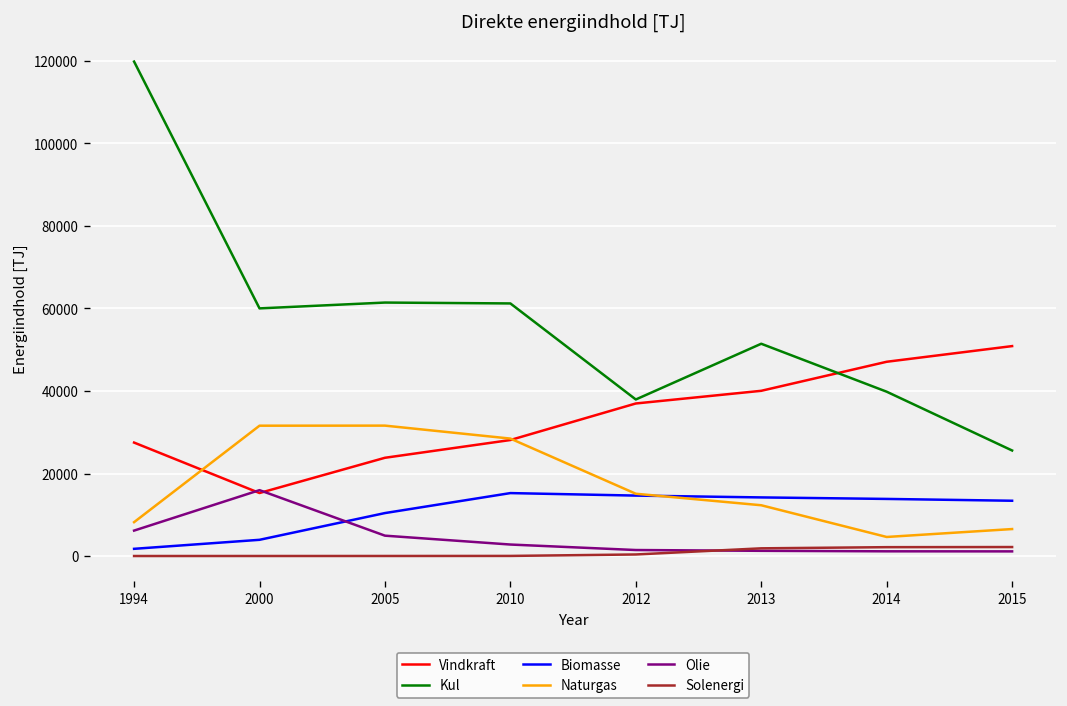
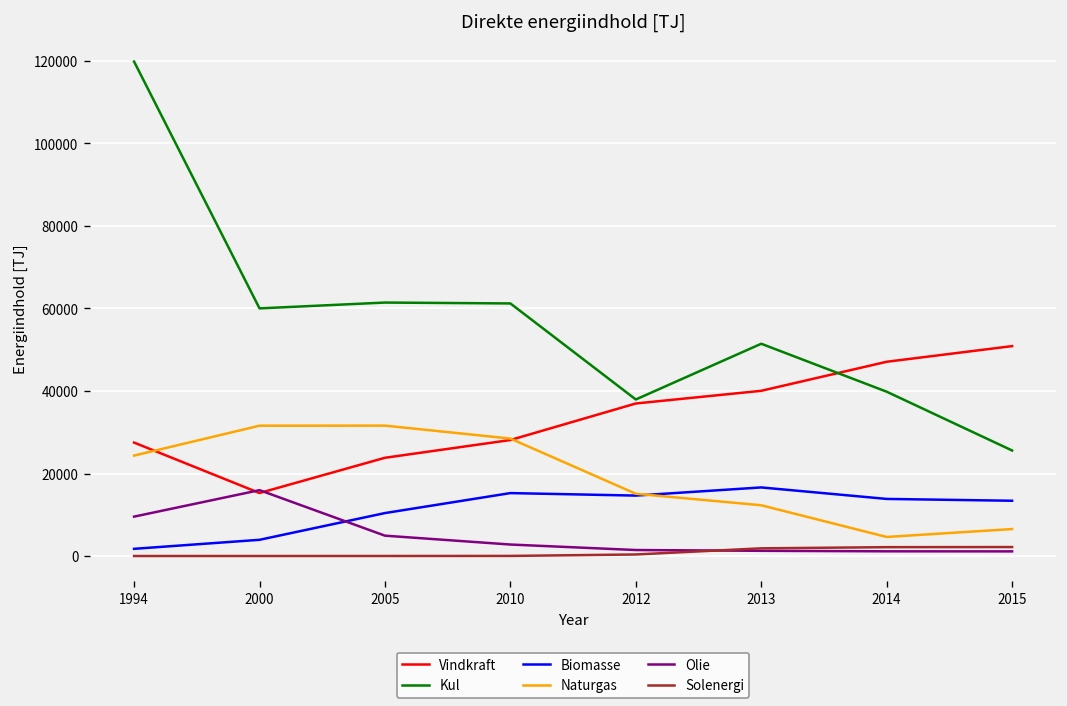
Naturgas, 1994: 8000 -> 24000
Olie, 1994: 6000 -> 10000
Biomasse, 2013: 14000 -> 17000
